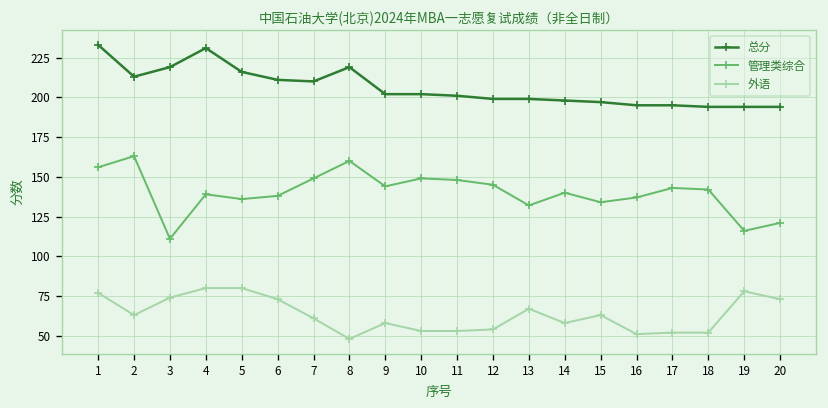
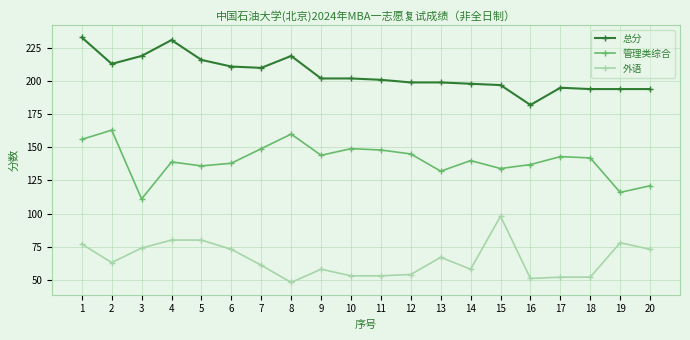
外语, 15: 63 -> 98
总分, 16: 195 -> 182
